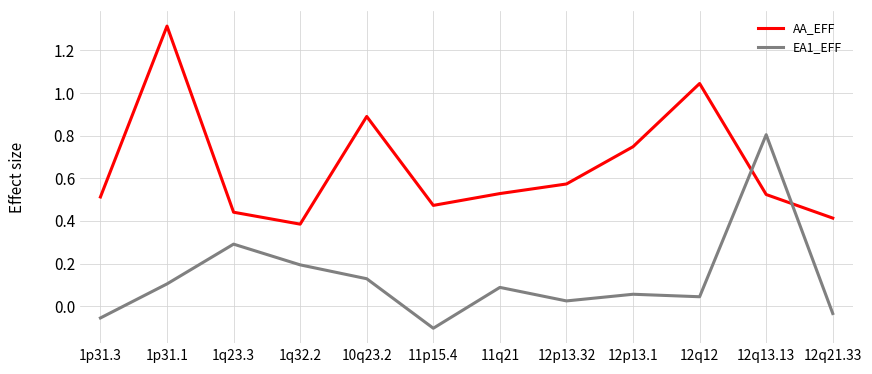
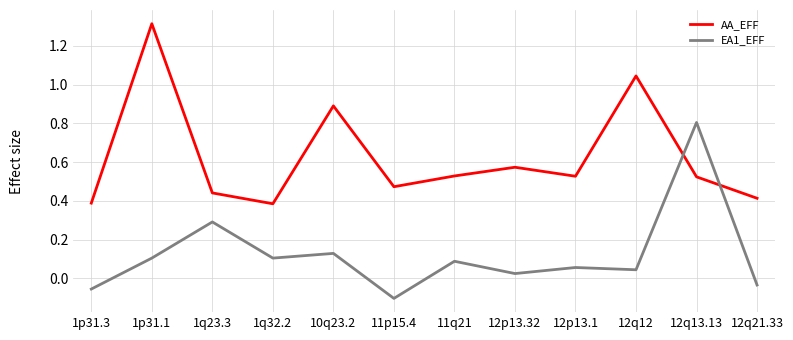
AA_EFF, 1p31.3: 0.51 -> 0.39
EA1_EFF, 1q32.2: 0.19 -> 0.10
AA_EFF, 12p13.1: 0.75 -> 0.53
